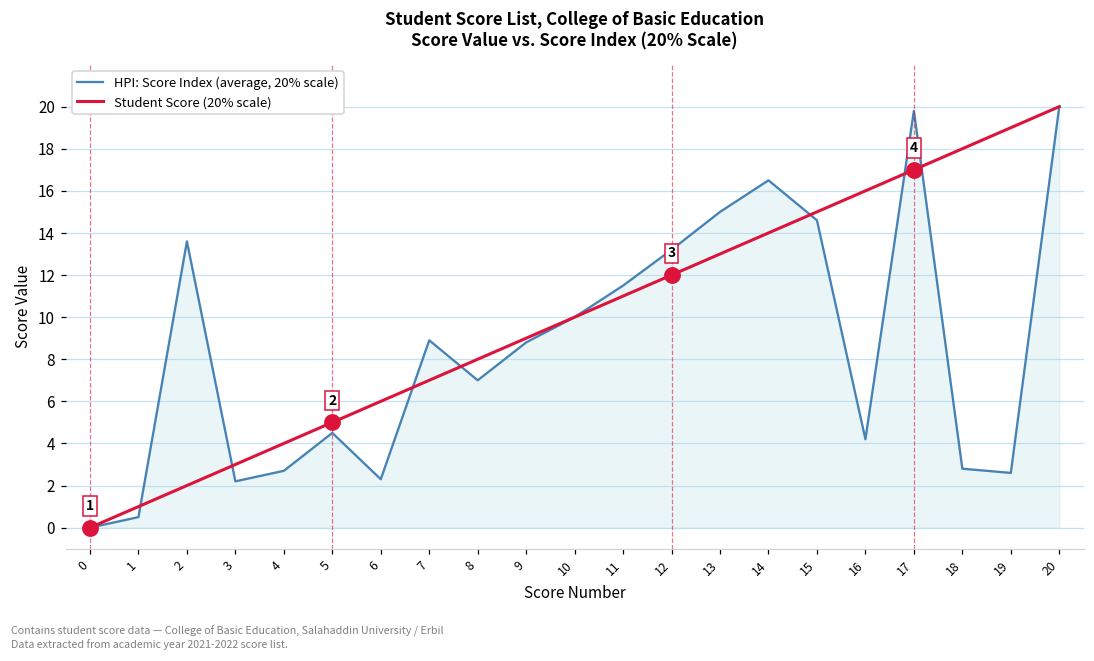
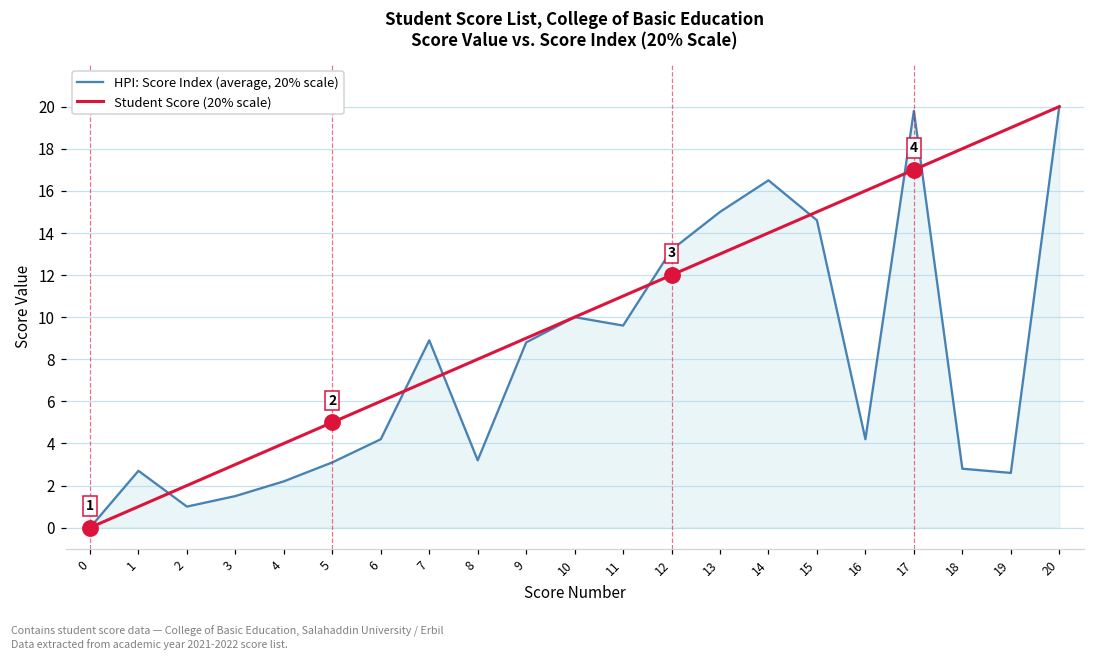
HPI: Score Index (average, 20% scale), 1: 0.5 -> 2.7
HPI: Score Index (average, 20% scale), 2: 13.6 -> 1.0
HPI: Score Index (average, 20% scale), 3: 2.2 -> 1.5
HPI: Score Index (average, 20% scale), 4: 2.7 -> 2.2
HPI: Score Index (average, 20% scale), 5: 4.5 -> 3.1
HPI: Score Index (average, 20% scale), 6: 2.3 -> 4.2
HPI: Score Index (average, 20% scale), 8: 7.0 -> 3.2
HPI: Score Index (average, 20% scale), 11: 11.5 -> 9.6
